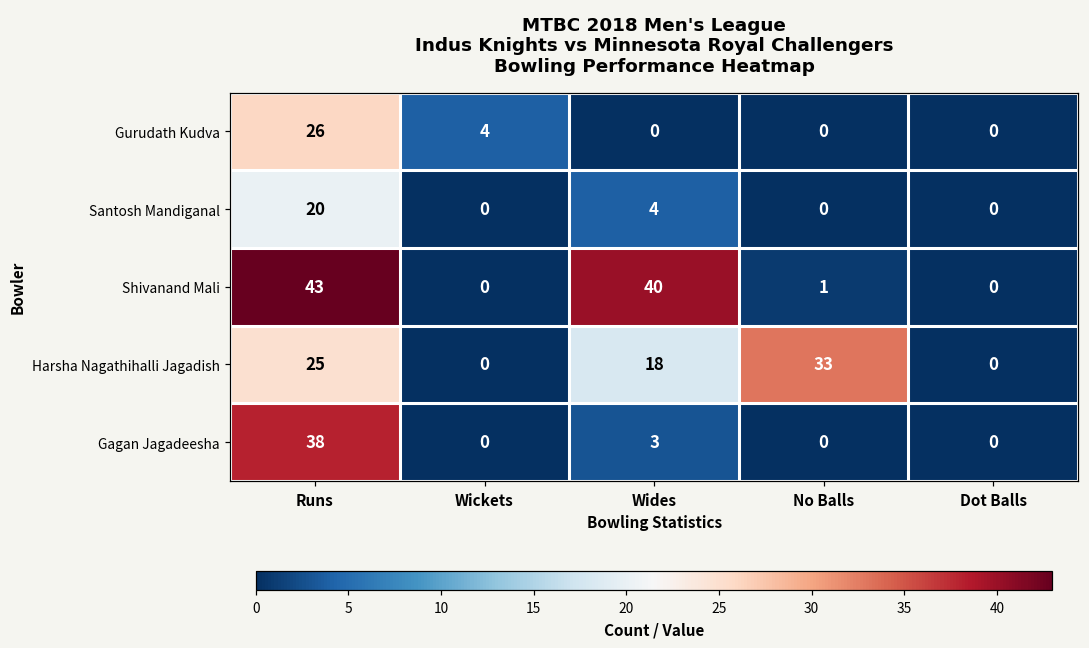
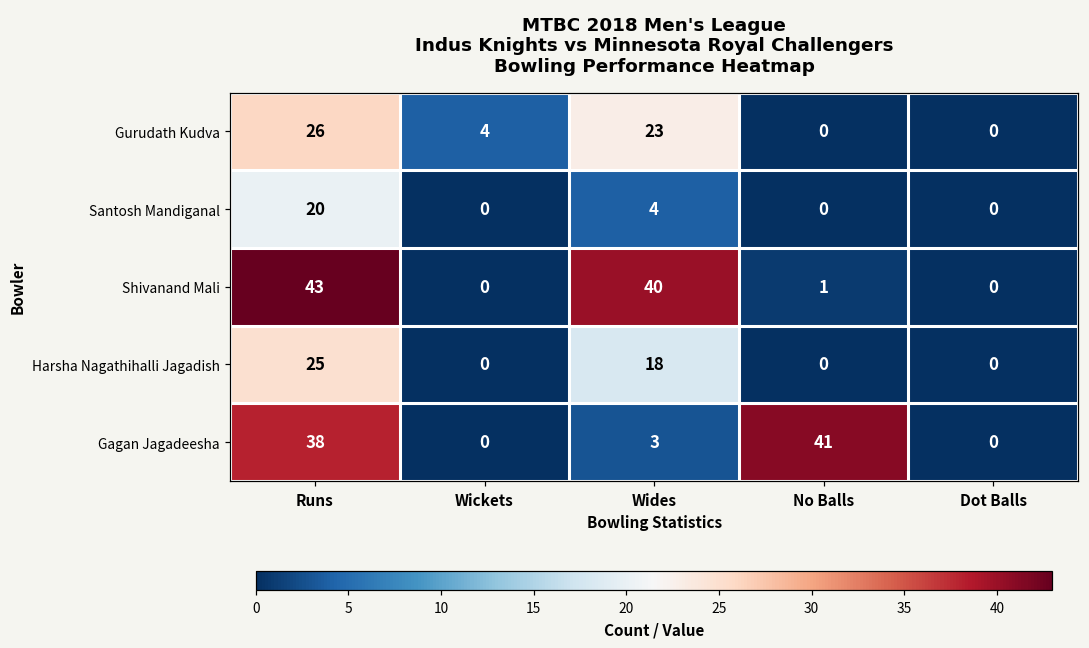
Gurudath Kudva, Wides: 0 -> 23
Harsha Nagathihalli Jagadish, No Balls: 33 -> 0
Gagan Jagadeesha, No Balls: 0 -> 41
